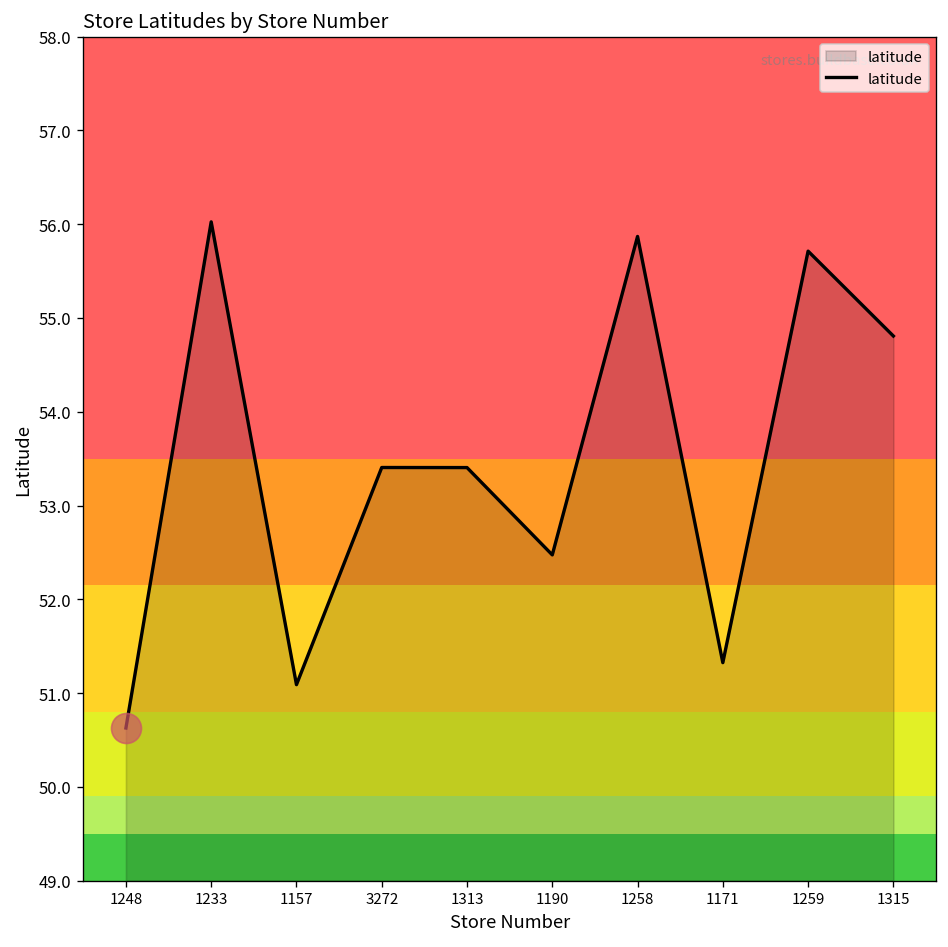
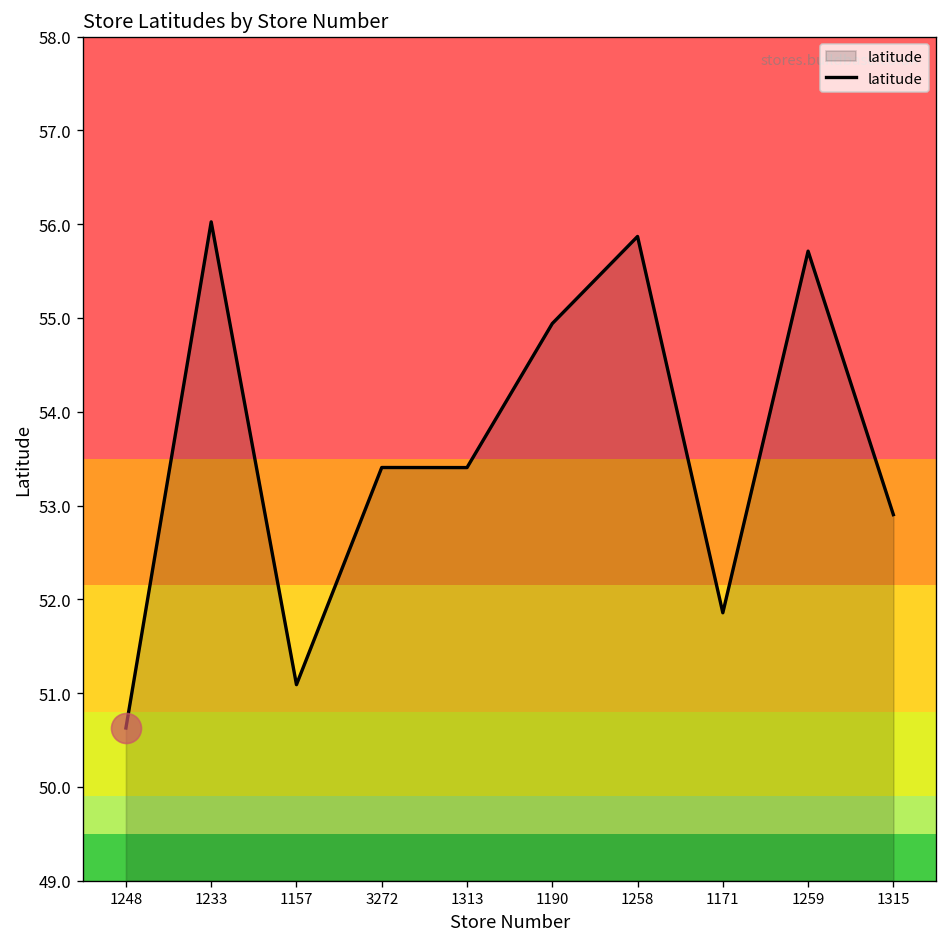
latitude, 1190: 52.5 -> 54.9
latitude, 1171: 51.3 -> 51.9
latitude, 1315: 54.8 -> 52.9
